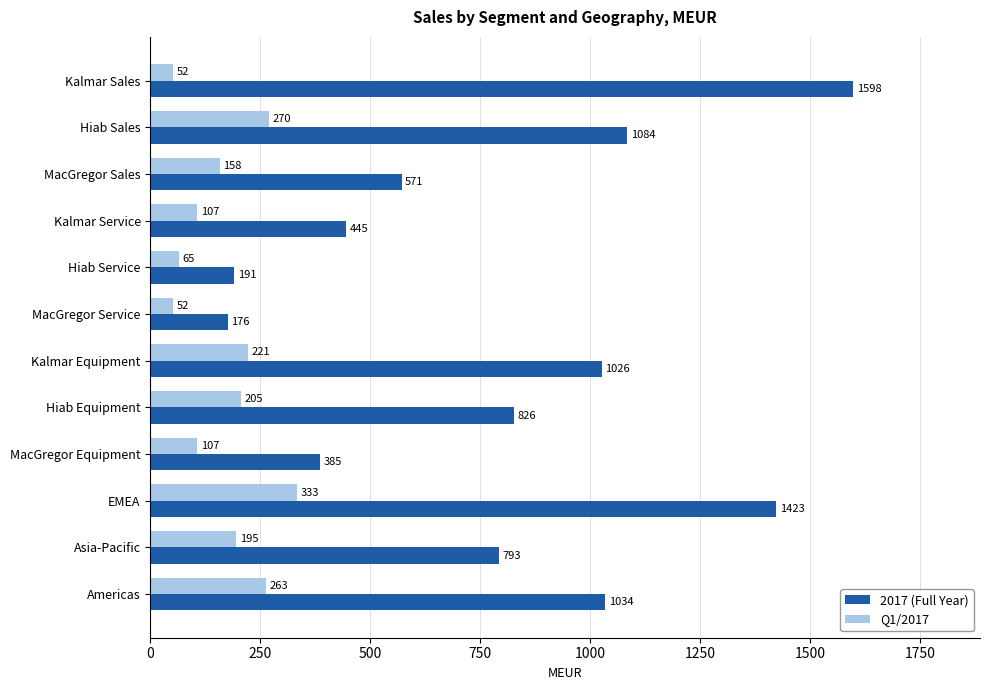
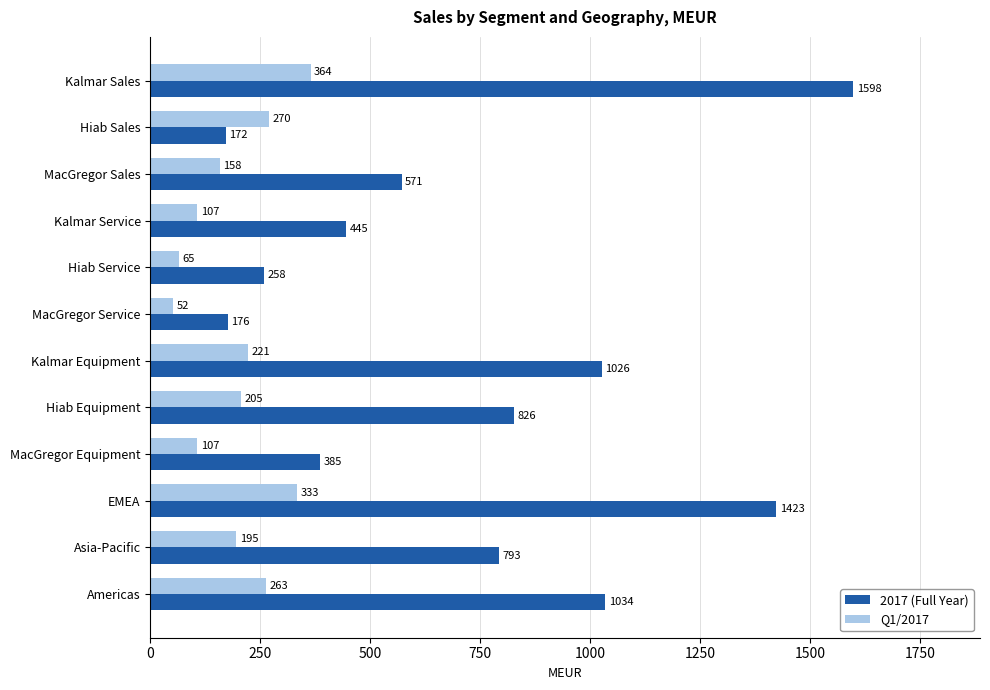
Q1/2017, Kalmar Sales: 52 -> 364
2017 (Full Year), Hiab Sales: 1084 -> 172
2017 (Full Year), Hiab Service: 191 -> 258
